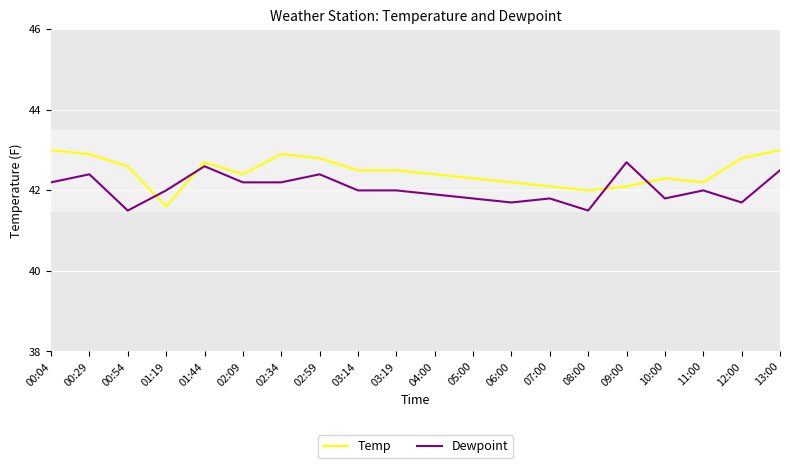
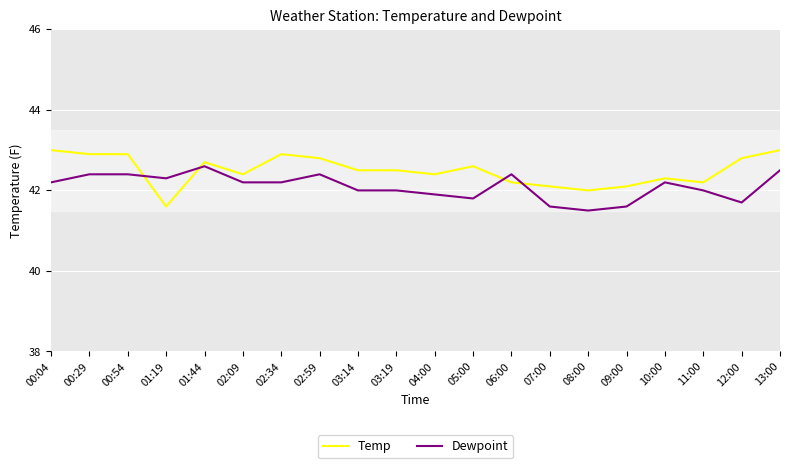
Temp, 00:54: 42.6 -> 42.9
Dewpoint, 00:54: 41.5 -> 42.4
Dewpoint, 01:19: 42.0 -> 42.3
Temp, 05:00: 42.3 -> 42.6
Dewpoint, 06:00: 41.7 -> 42.4
Dewpoint, 07:00: 41.8 -> 41.6
Dewpoint, 09:00: 42.7 -> 41.6
Dewpoint, 10:00: 41.8 -> 42.2
